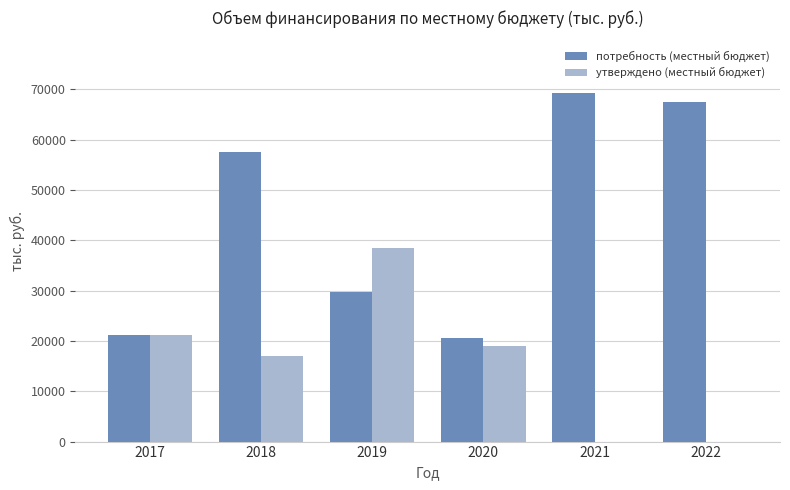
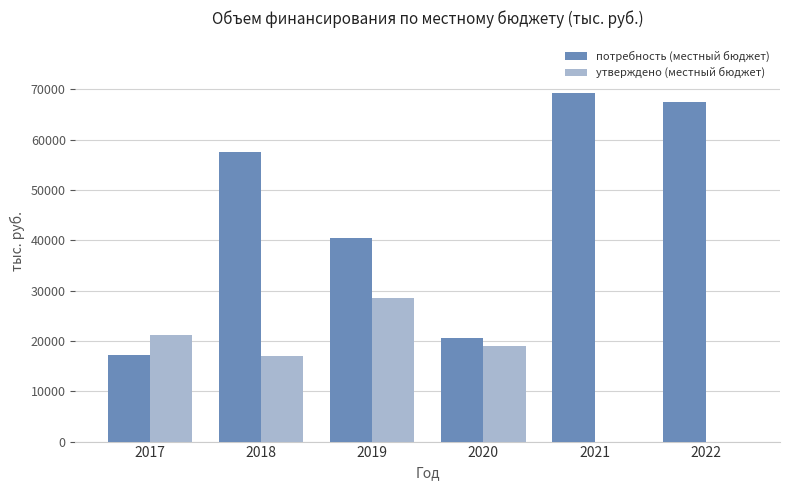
потребность (местный бюджет), 2017: 21000 -> 17000
потребность (местный бюджет), 2019: 30000 -> 40000
утверждено (местный бюджет), 2019: 39000 -> 29000
